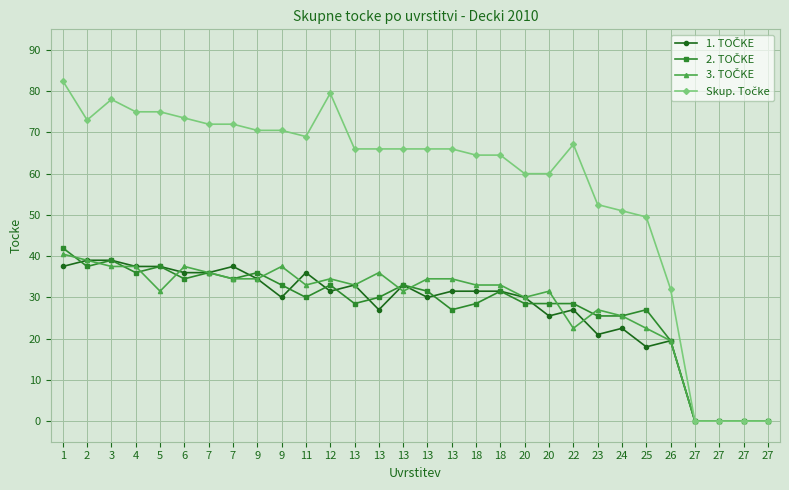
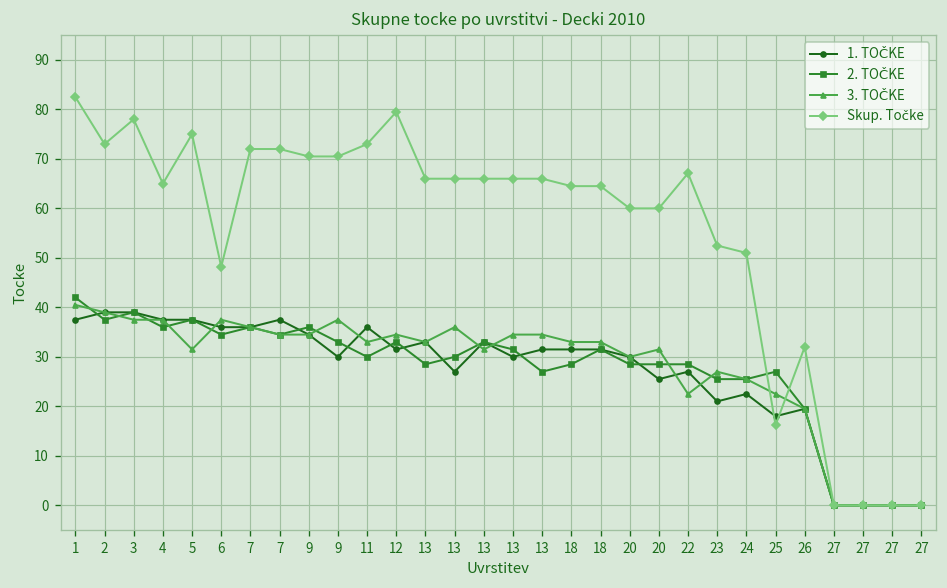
Skup. Točke, 4: 75 -> 65
Skup. Točke, 6: 74 -> 48
Skup. Točke, 11: 69 -> 73
Skup. Točke, 25: 50 -> 16
